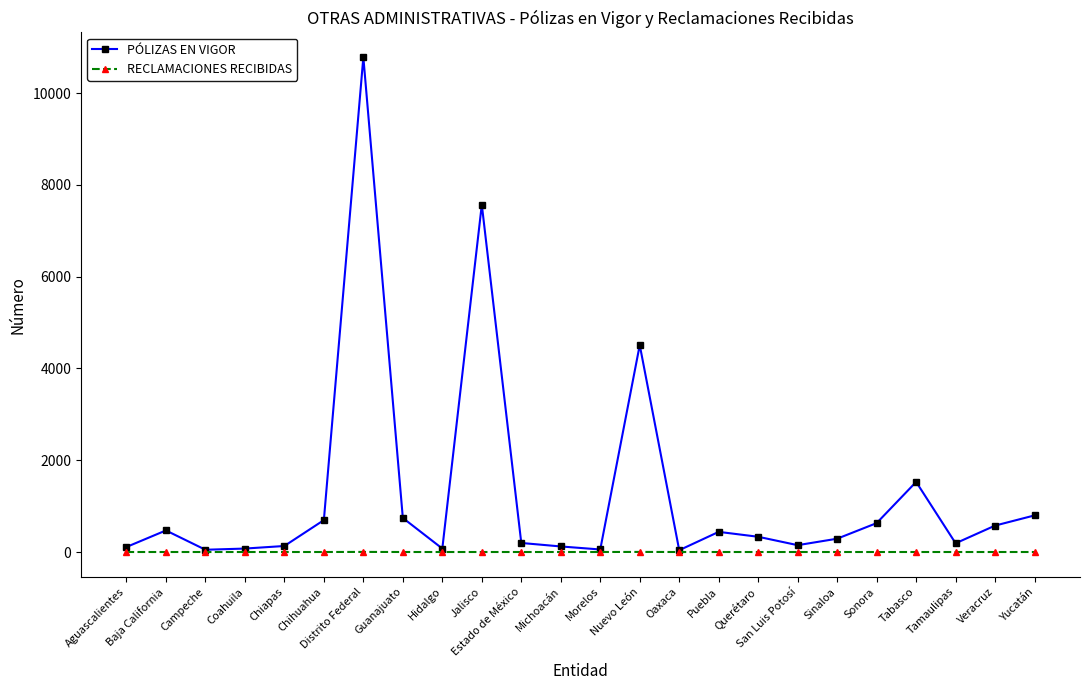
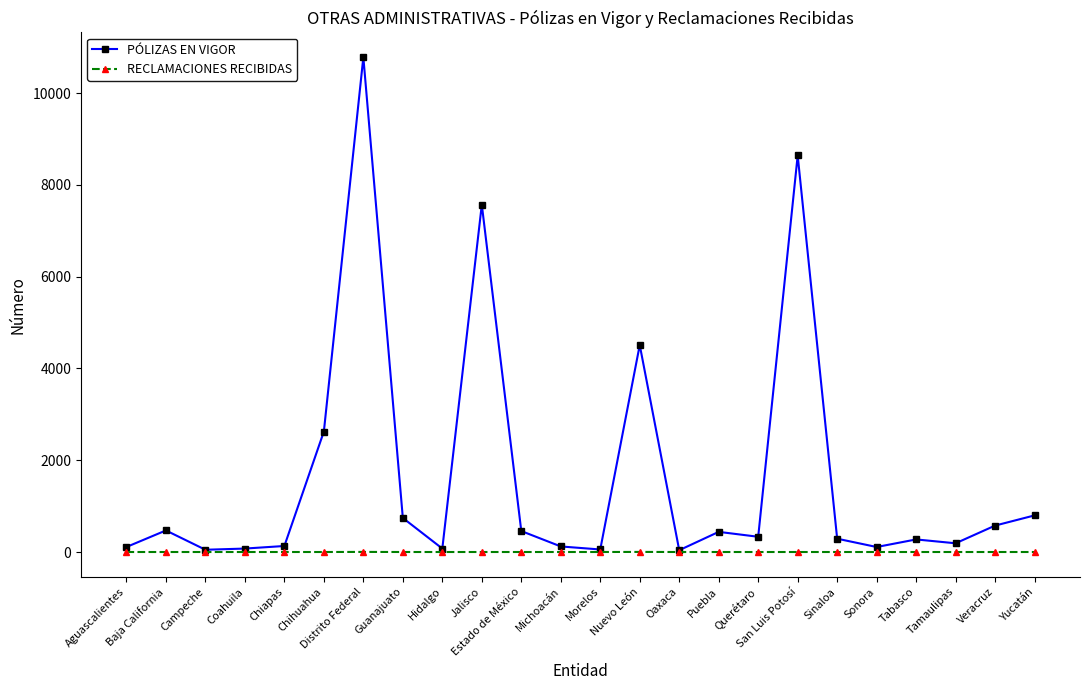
PÓLIZAS EN VIGOR, Chihuahua: 700 -> 2600
PÓLIZAS EN VIGOR, Estado de México: 200 -> 500
PÓLIZAS EN VIGOR, San Luis Potosí: 100 -> 8600
PÓLIZAS EN VIGOR, Sonora: 600 -> 100
PÓLIZAS EN VIGOR, Tabasco: 1500 -> 300
